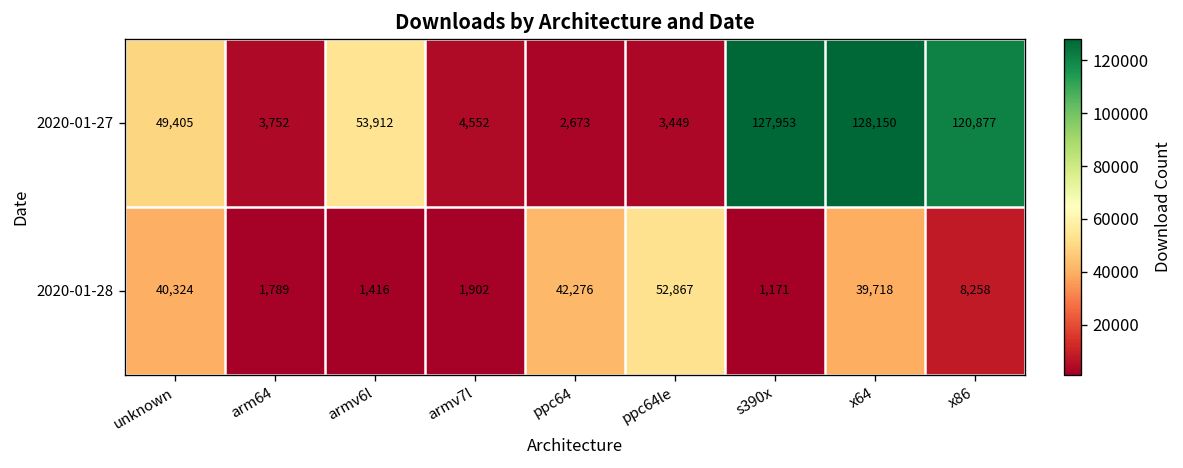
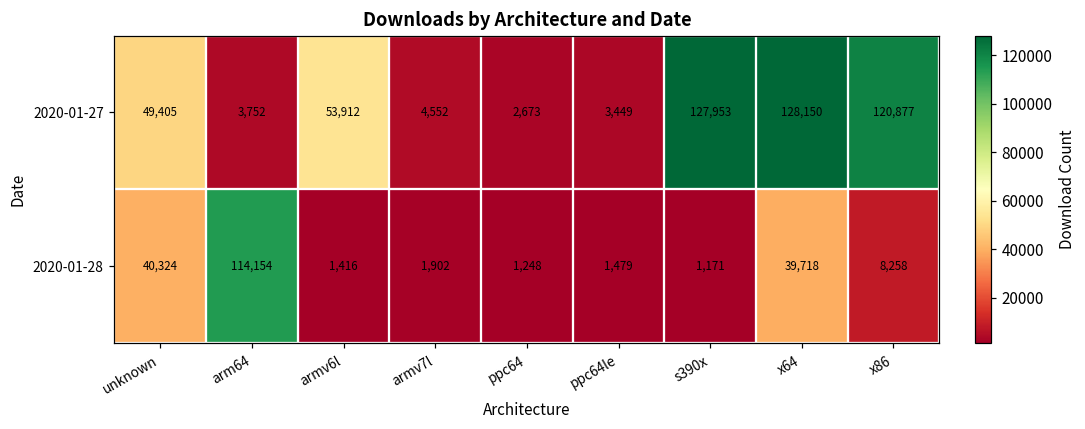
2020-01-28, arm64: 1,789 -> 114,154
2020-01-28, ppc64: 42,276 -> 1,248
2020-01-28, ppc64le: 52,867 -> 1,479
